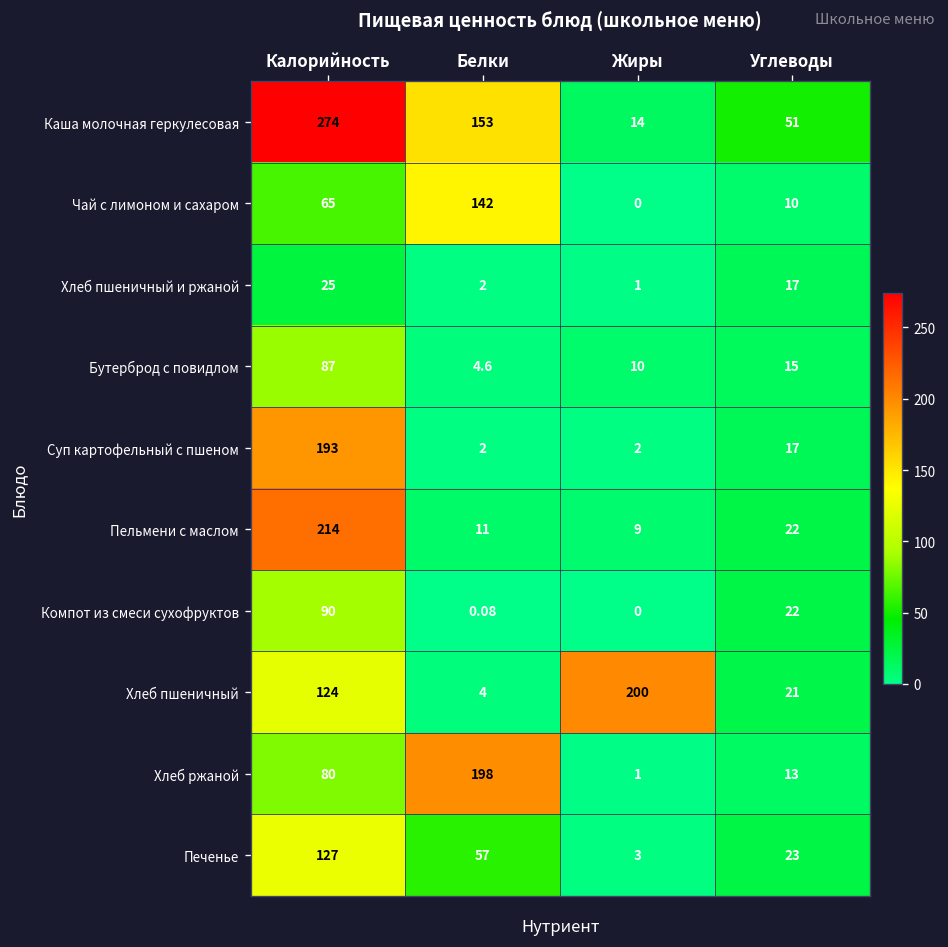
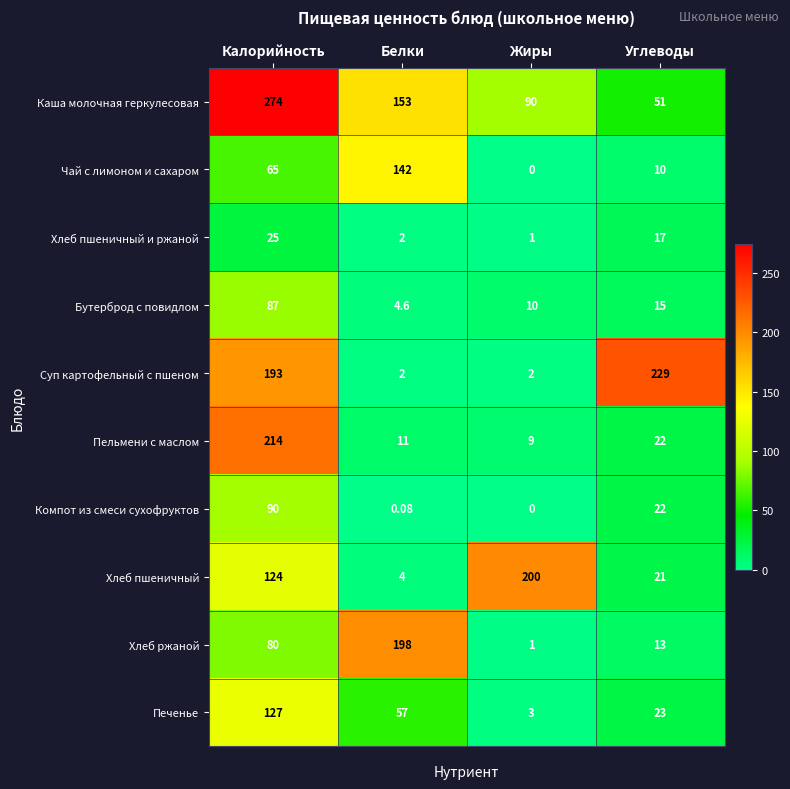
Каша молочная геркулесовая, Жиры: 14 -> 90
Суп картофельный с пшеном, Углеводы: 17 -> 229
